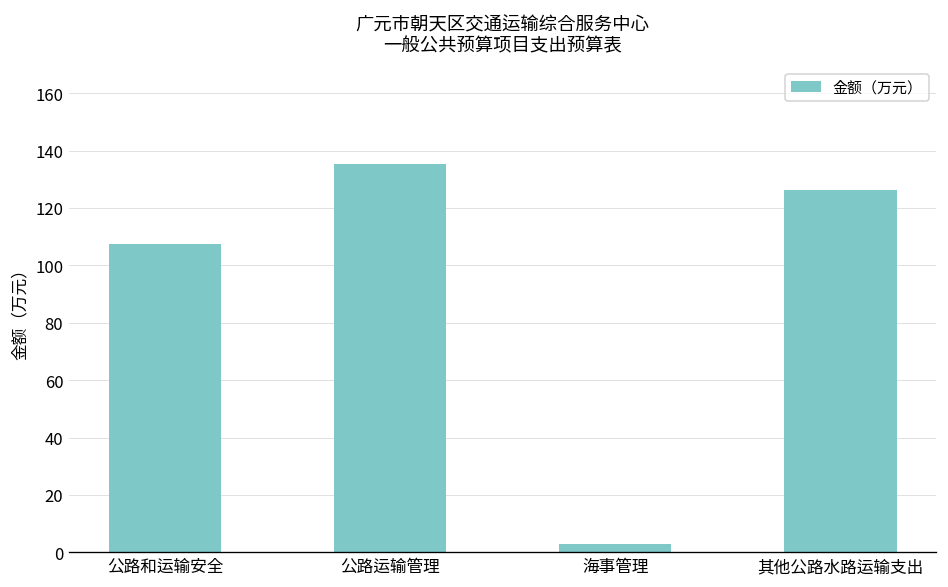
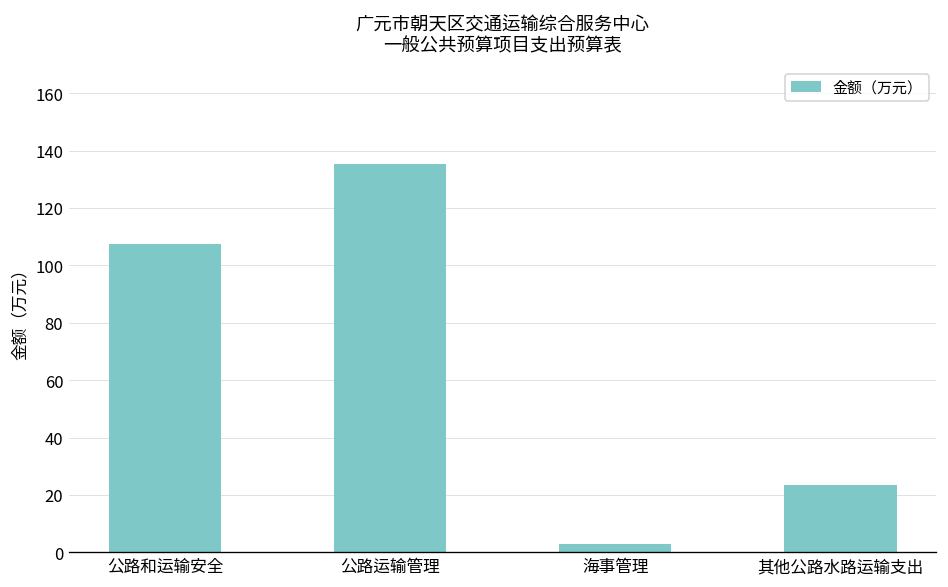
其他公路水路运输支出: 126 -> 23
